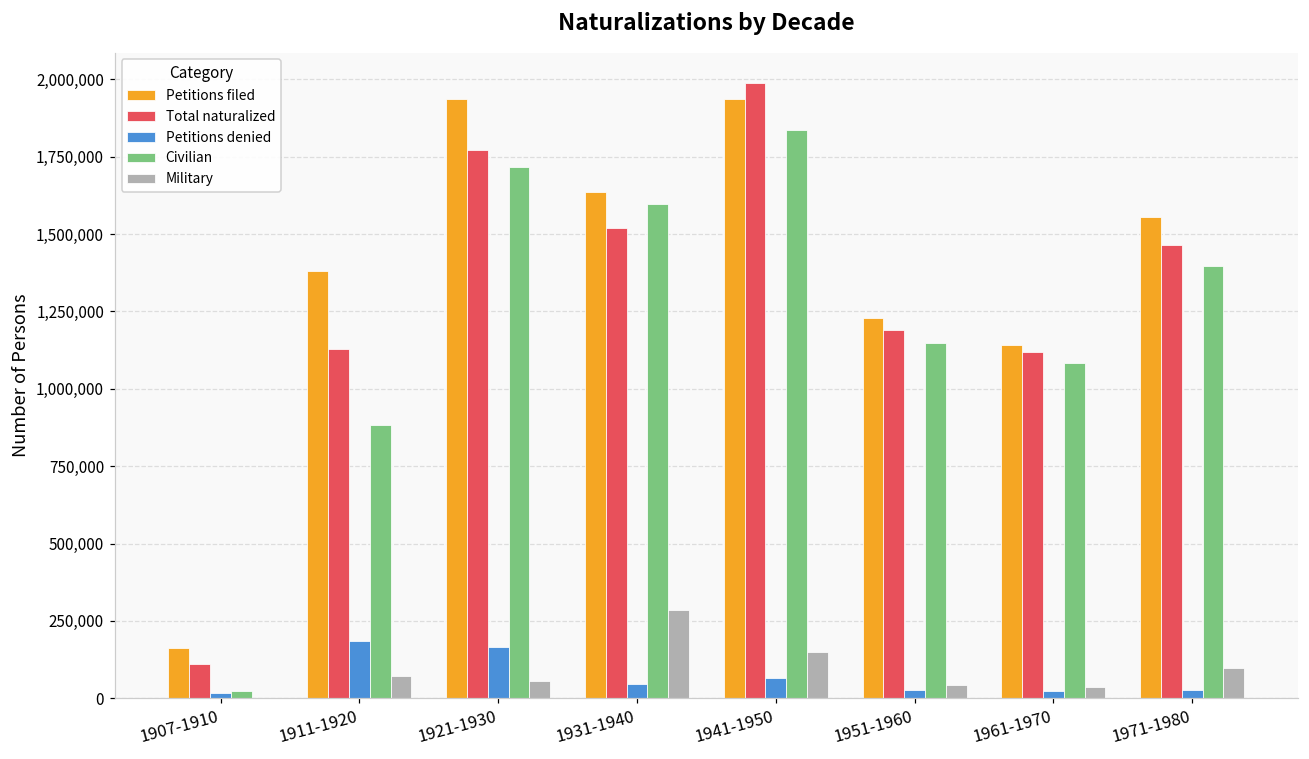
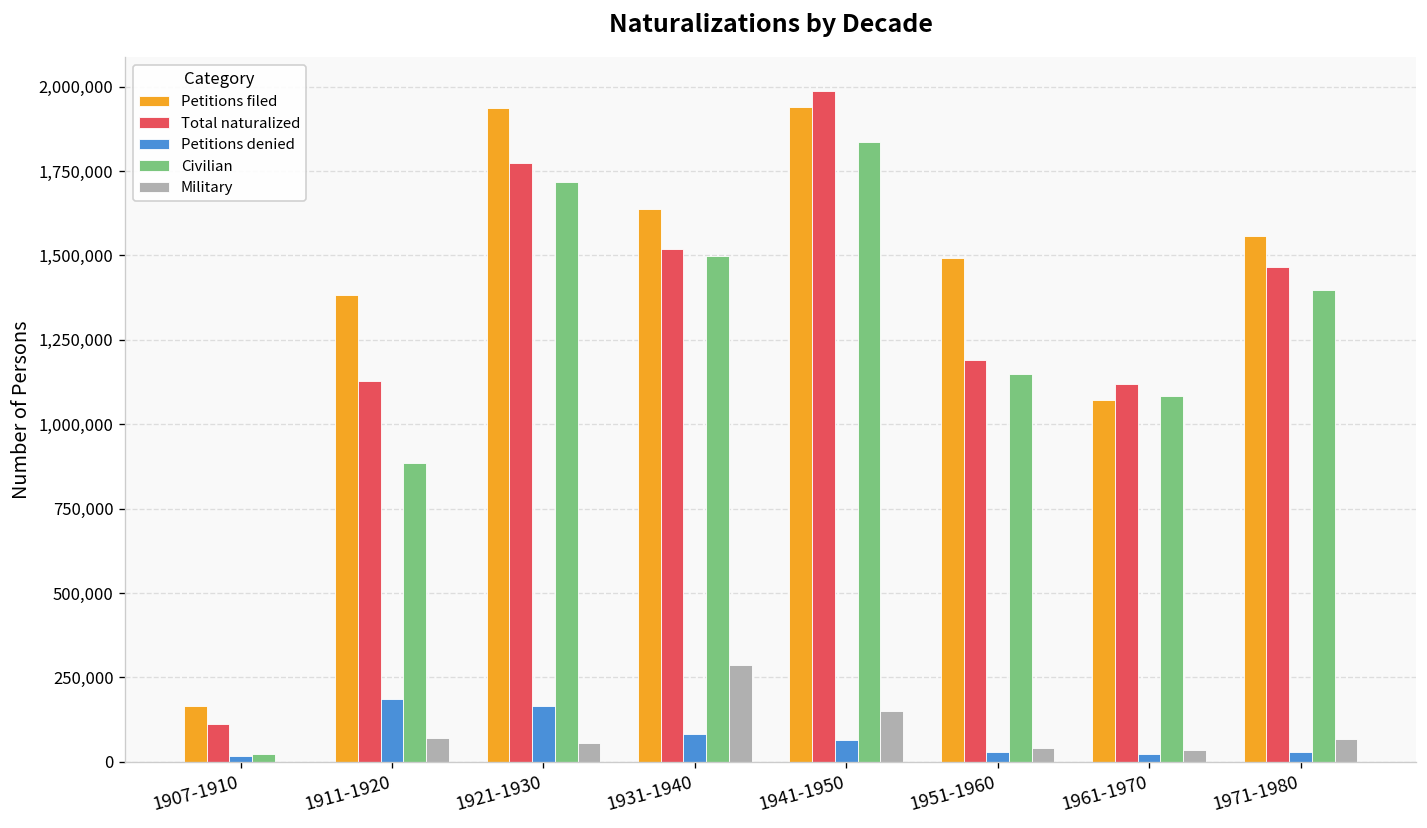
Petitions denied, 1931-1940: 50,000 -> 80,000
Civilian, 1931-1940: 1,600,000 -> 1,500,000
Petitions filed, 1951-1960: 1,230,000 -> 1,490,000
Petitions filed, 1961-1970: 1,140,000 -> 1,070,000
Military, 1971-1980: 100,000 -> 70,000
